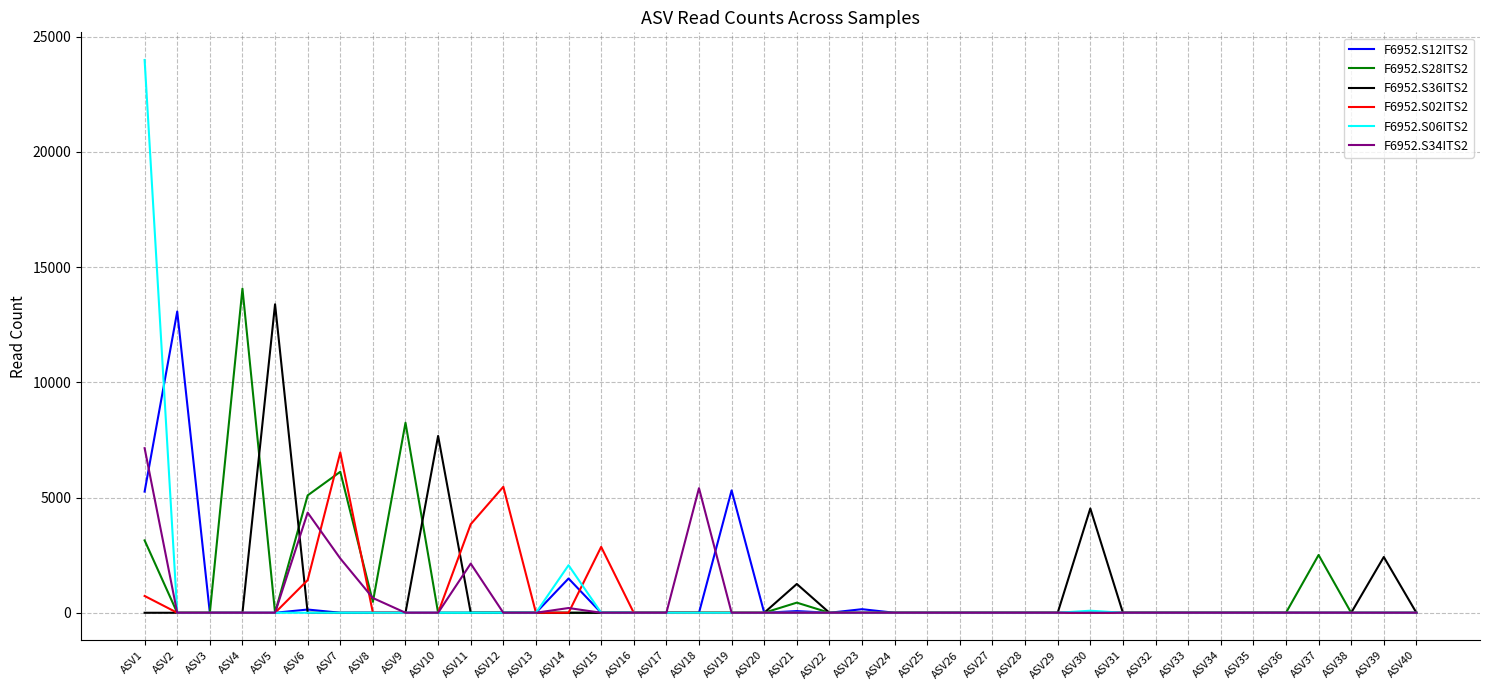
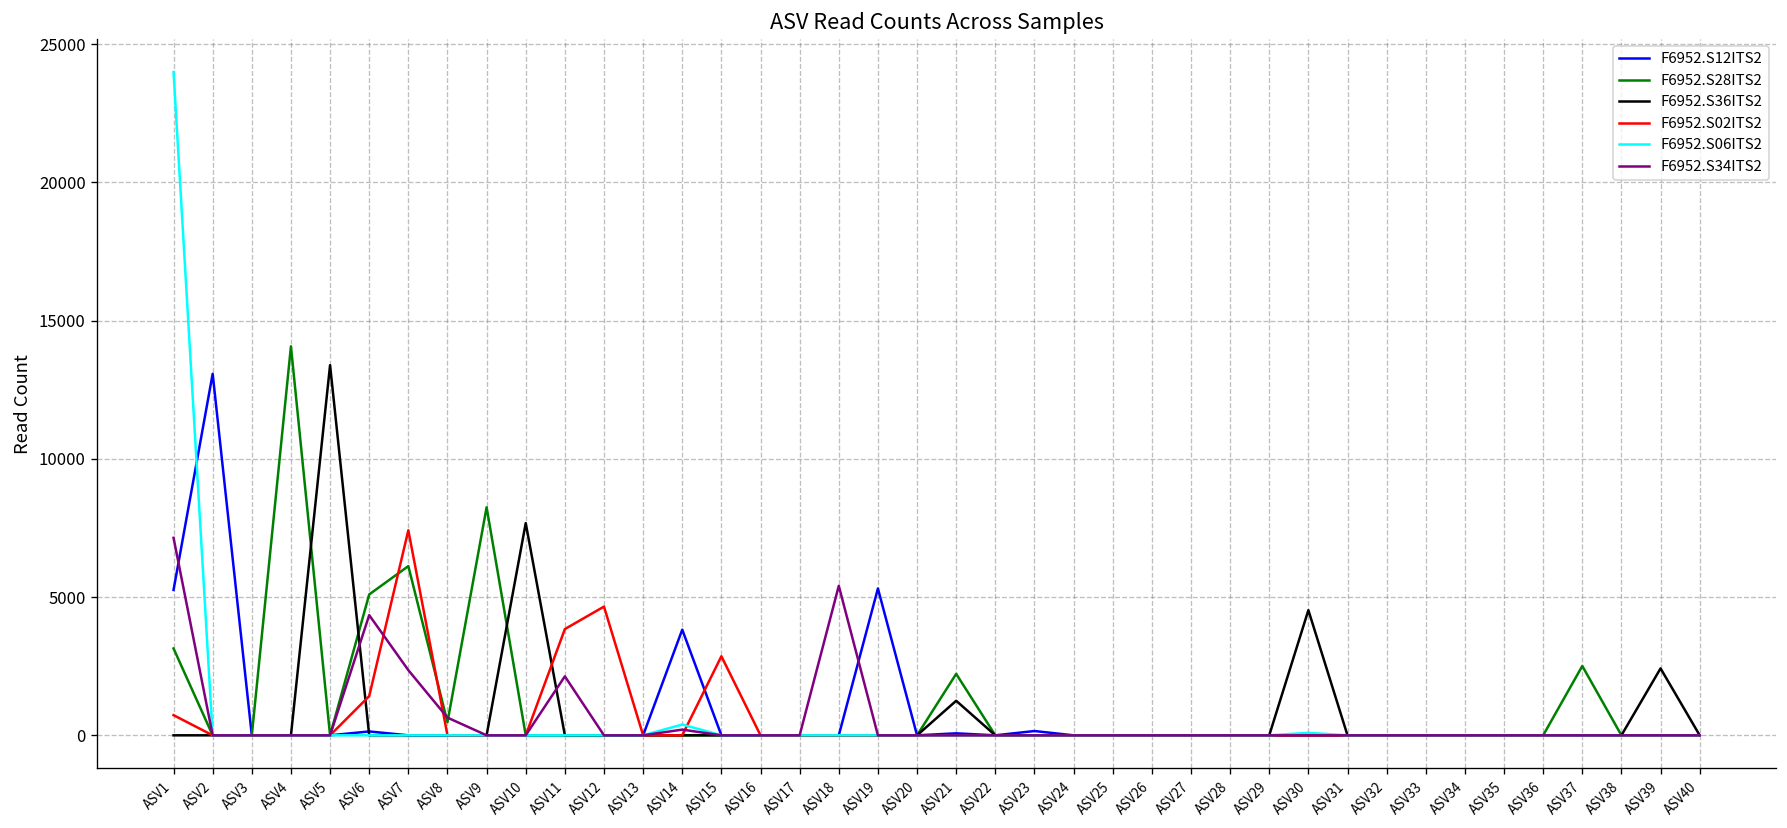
F6952.S02ITS2, ASV7: 7000 -> 7400
F6952.S02ITS2, ASV12: 5500 -> 4700
F6952.S12ITS2, ASV14: 1500 -> 3800
F6952.S06ITS2, ASV14: 2100 -> 400
F6952.S28ITS2, ASV21: 400 -> 2200
